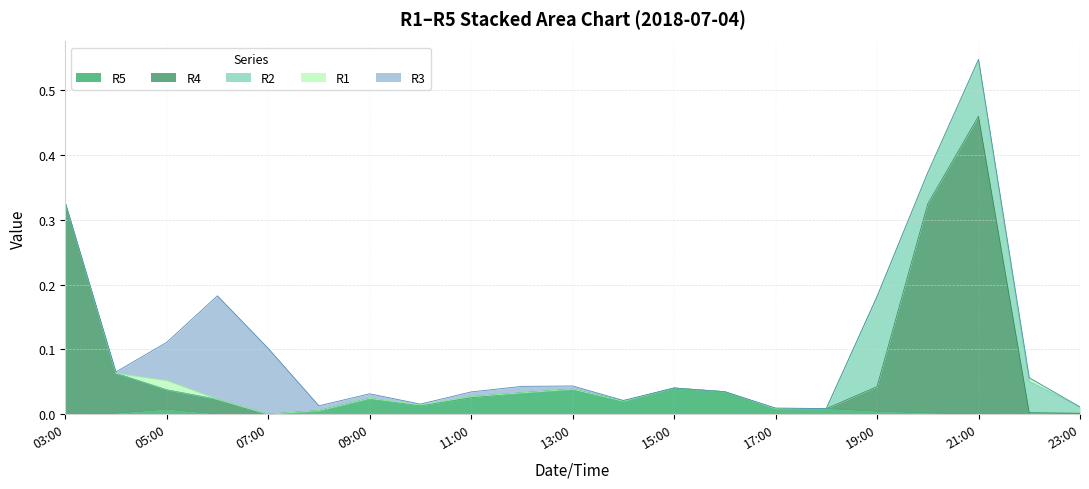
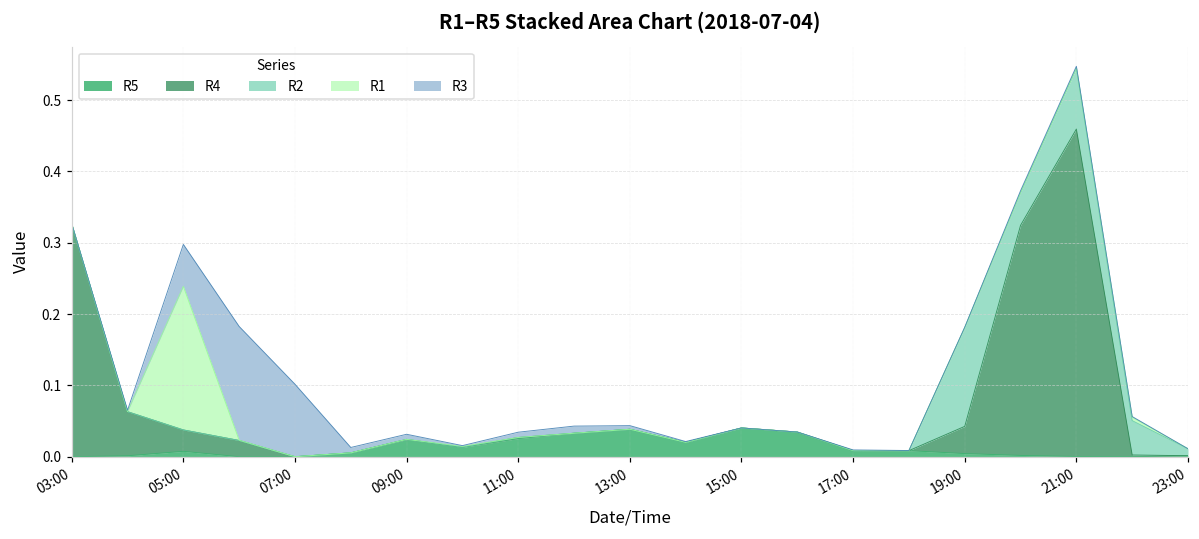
R1, 05:00: 0.01 -> 0.20
